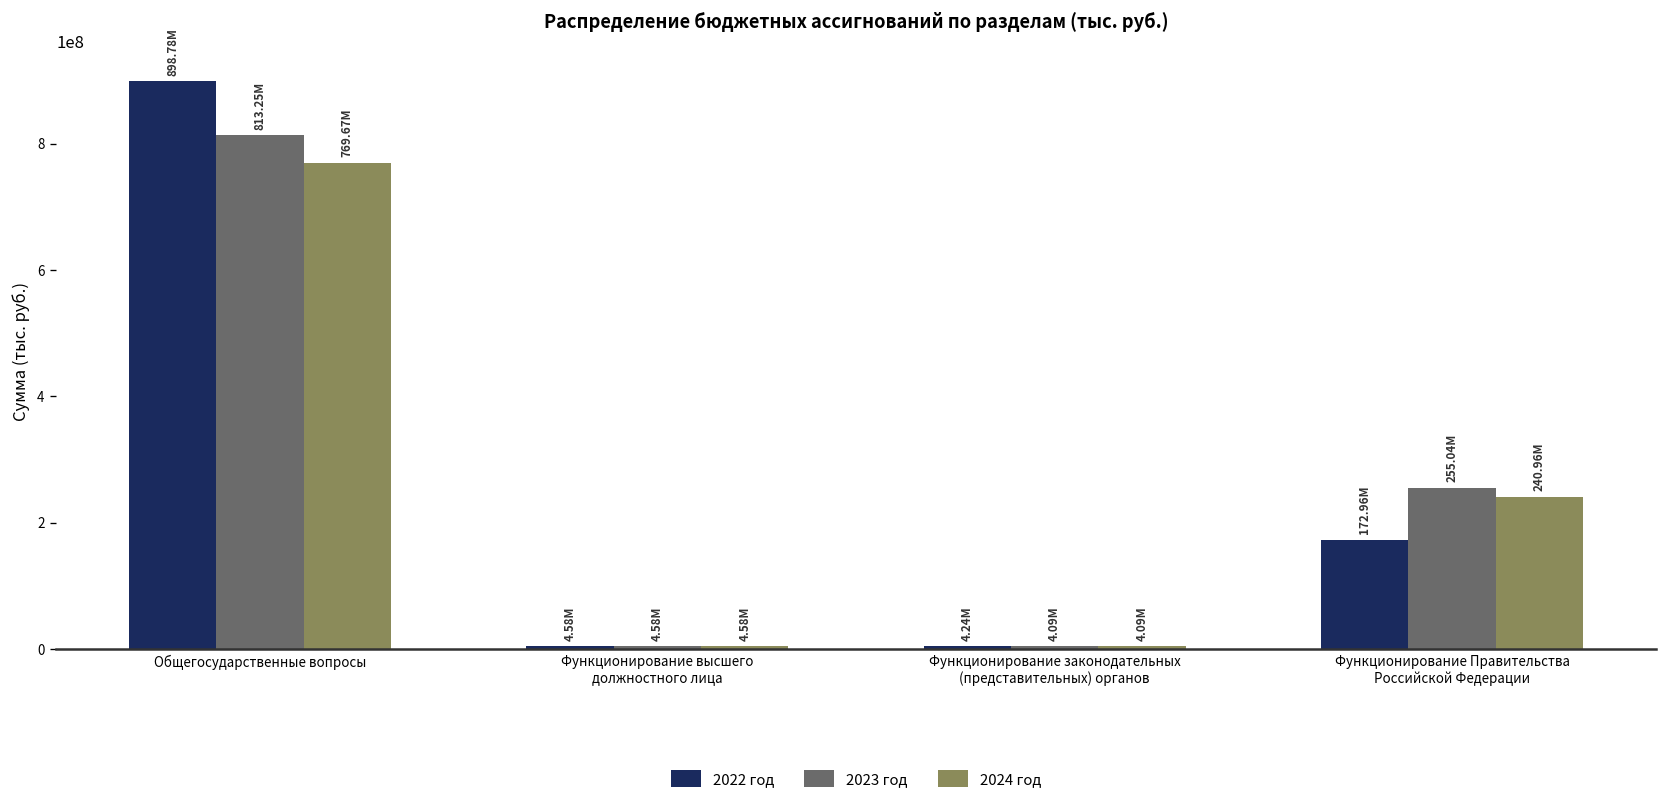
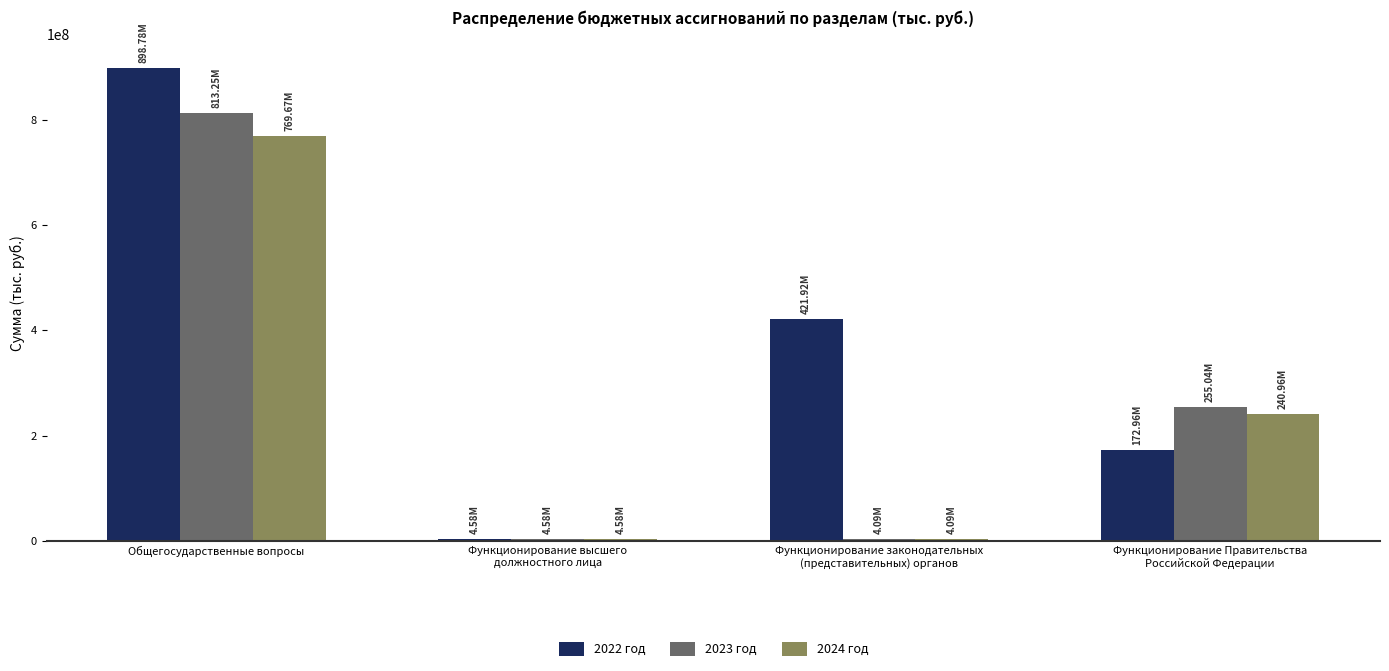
2022 год, Функционирование законодательных (представительных) органов: 4.24M -> 421.92M
